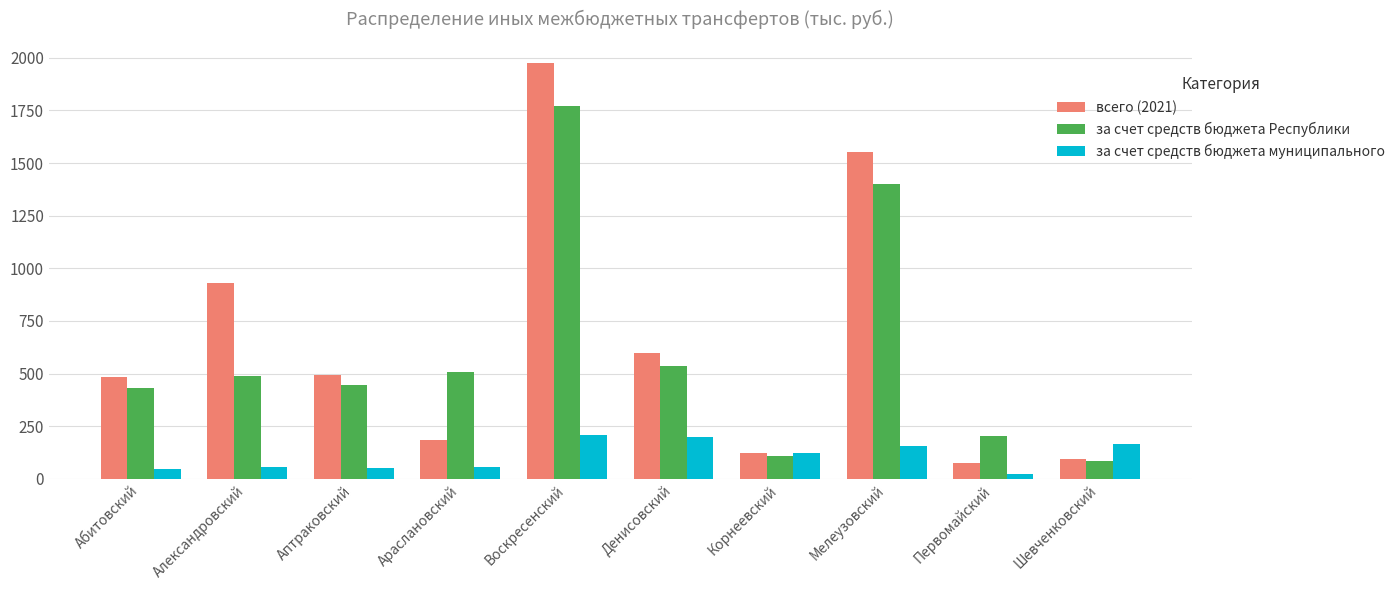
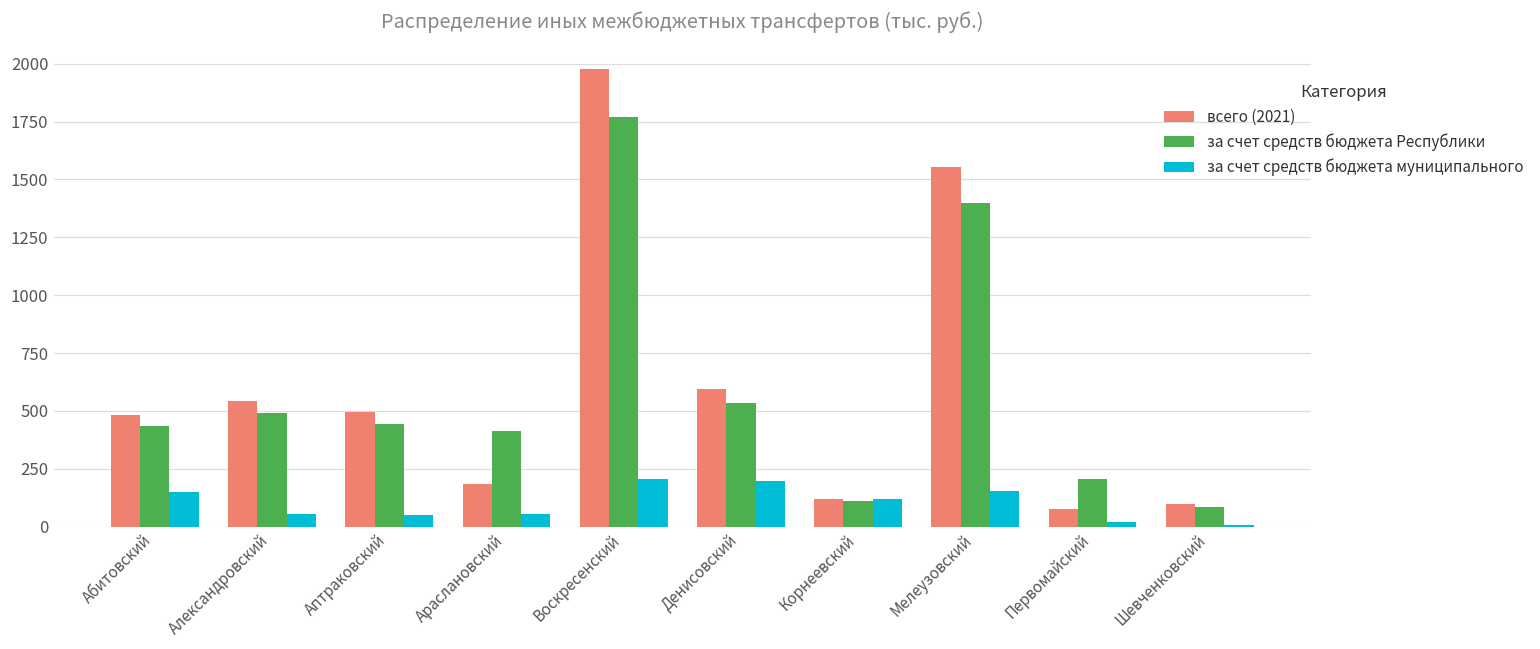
за счет средств бюджета муниципального, Абитовский: 50 -> 150
всего (2021), Александровский: 930 -> 540
за счет средств бюджета Республики, Араслановский: 510 -> 410
за счет средств бюджета муниципального, Шевченковский: 170 -> 10
